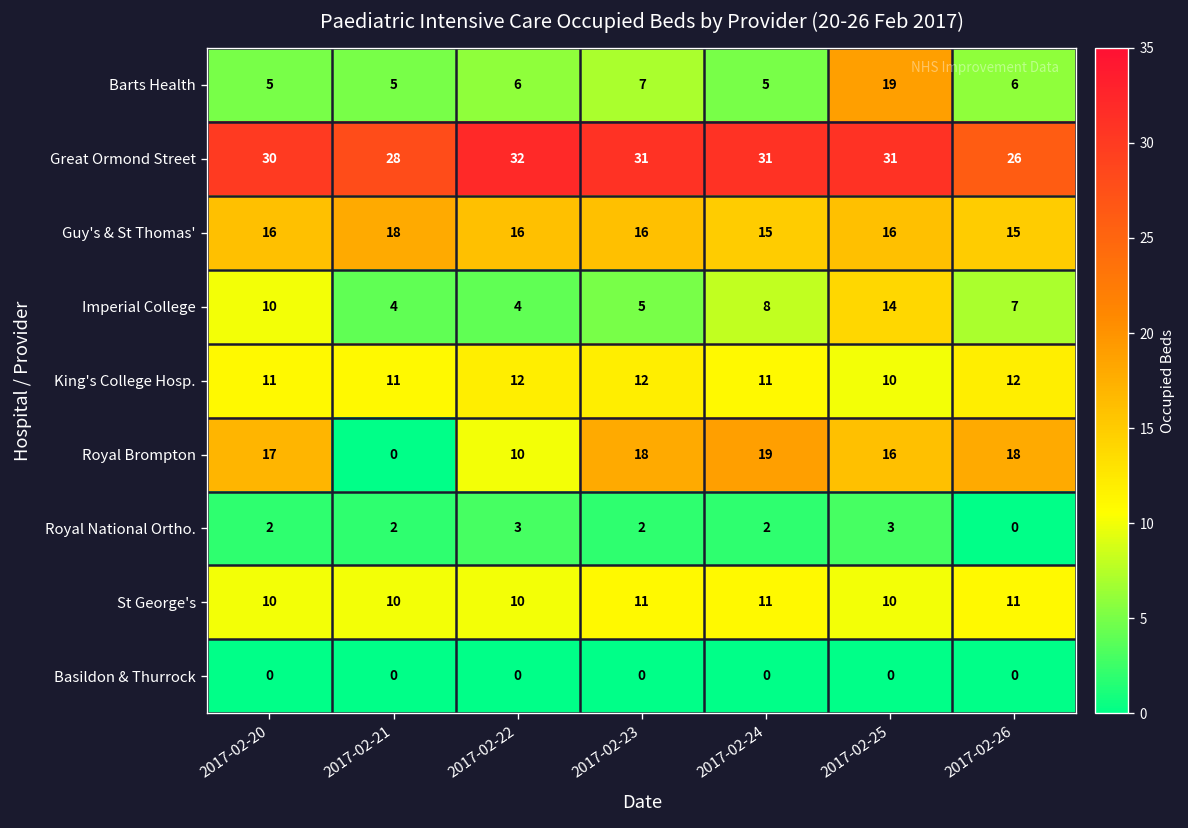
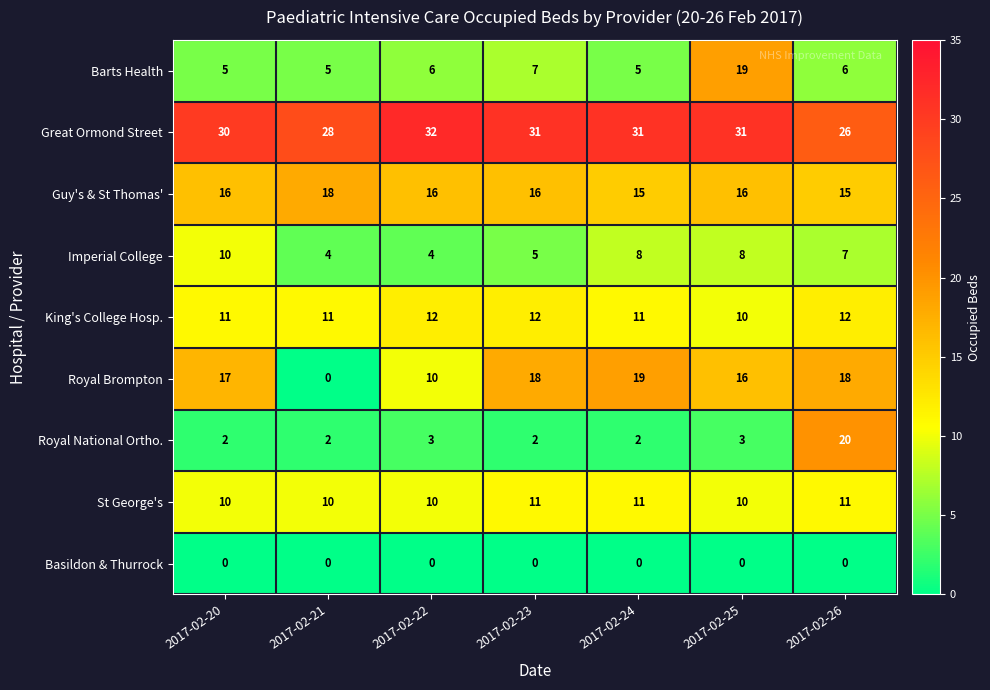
Imperial College, 2017-02-25: 14 -> 8
Royal National Ortho., 2017-02-26: 0 -> 20
